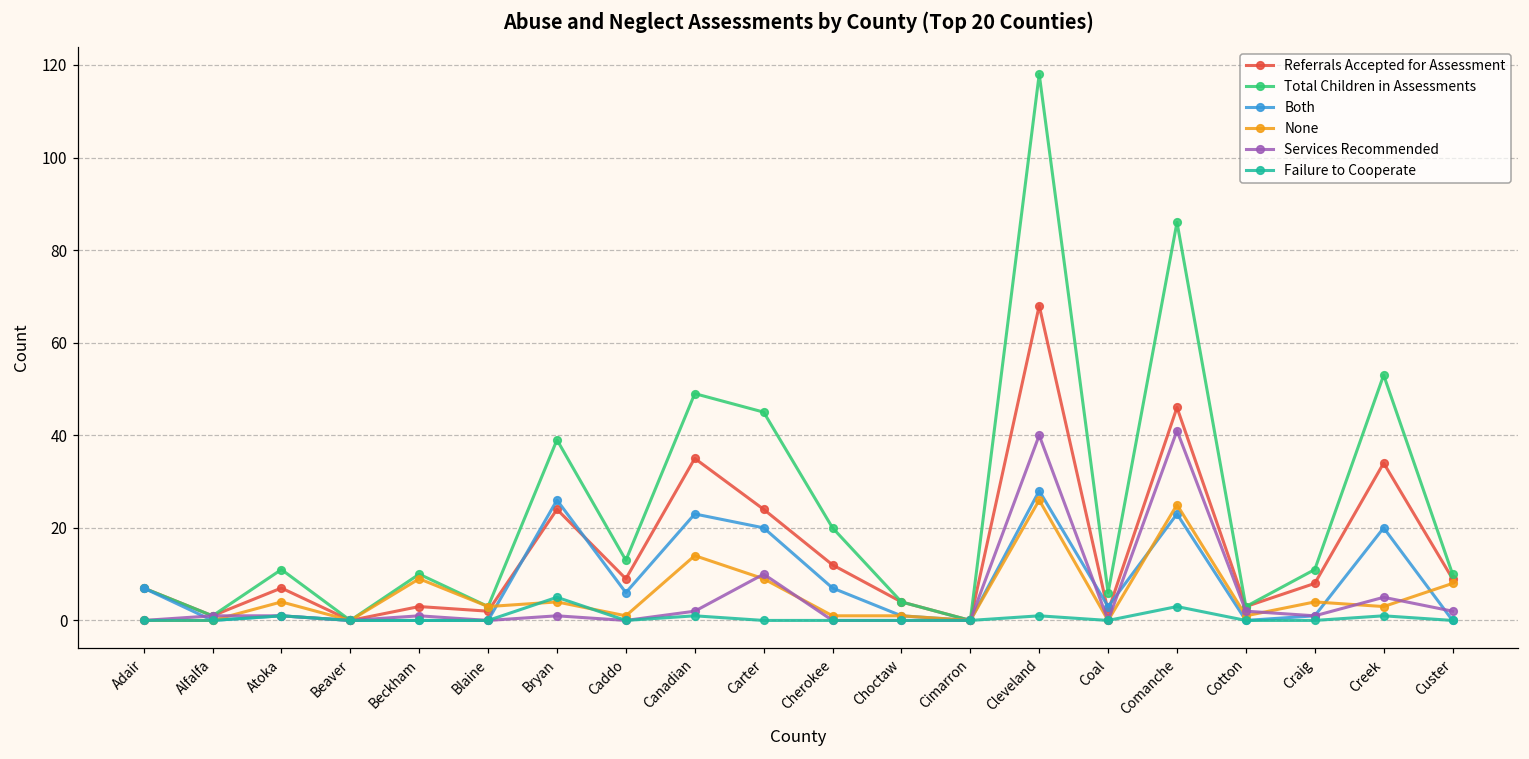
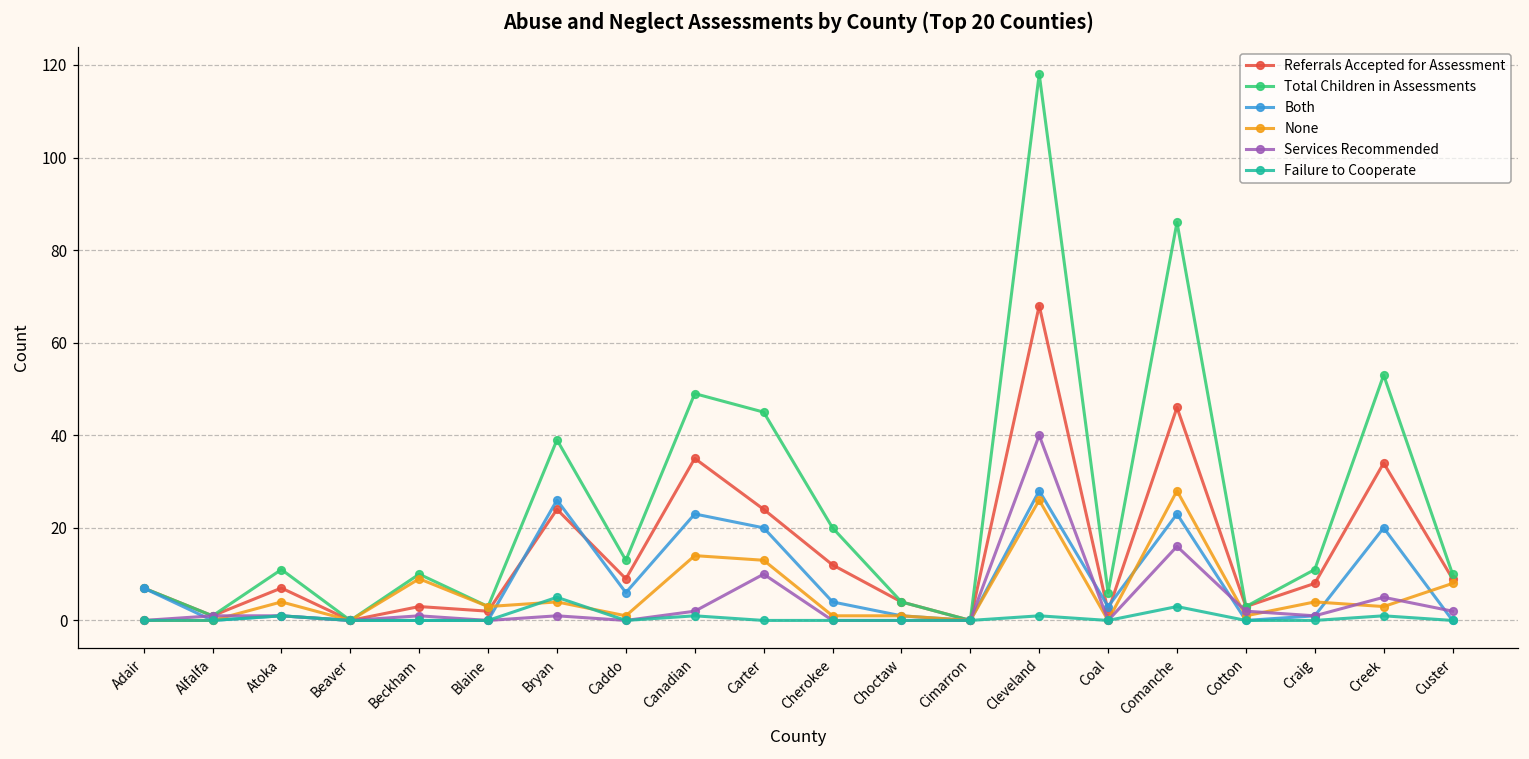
None, Carter: 9 -> 13
Both, Cherokee: 7 -> 4
None, Comanche: 25 -> 28
Services Recommended, Comanche: 41 -> 16
